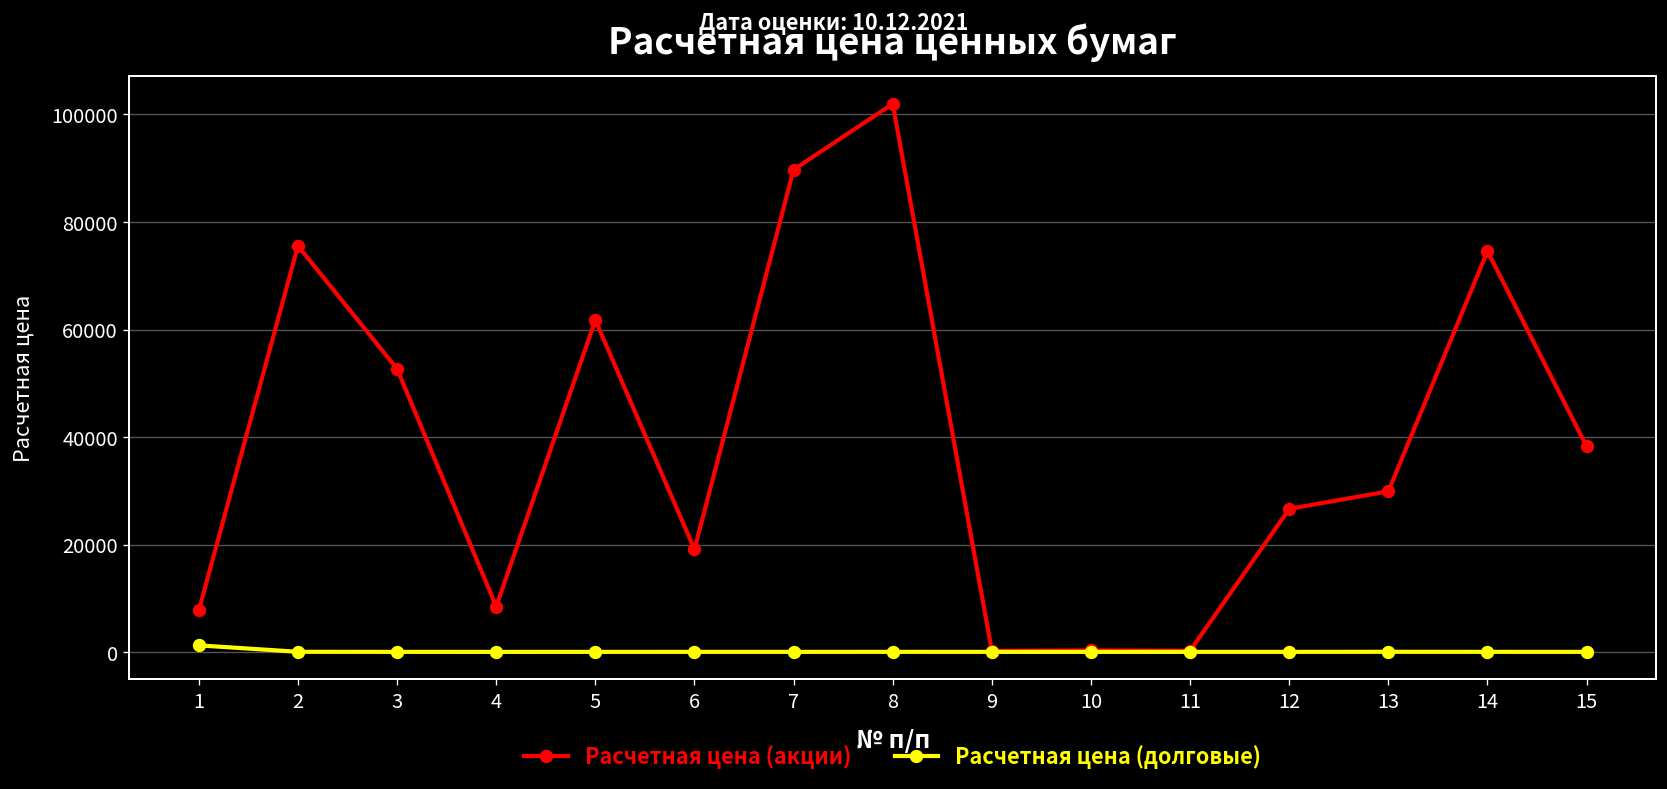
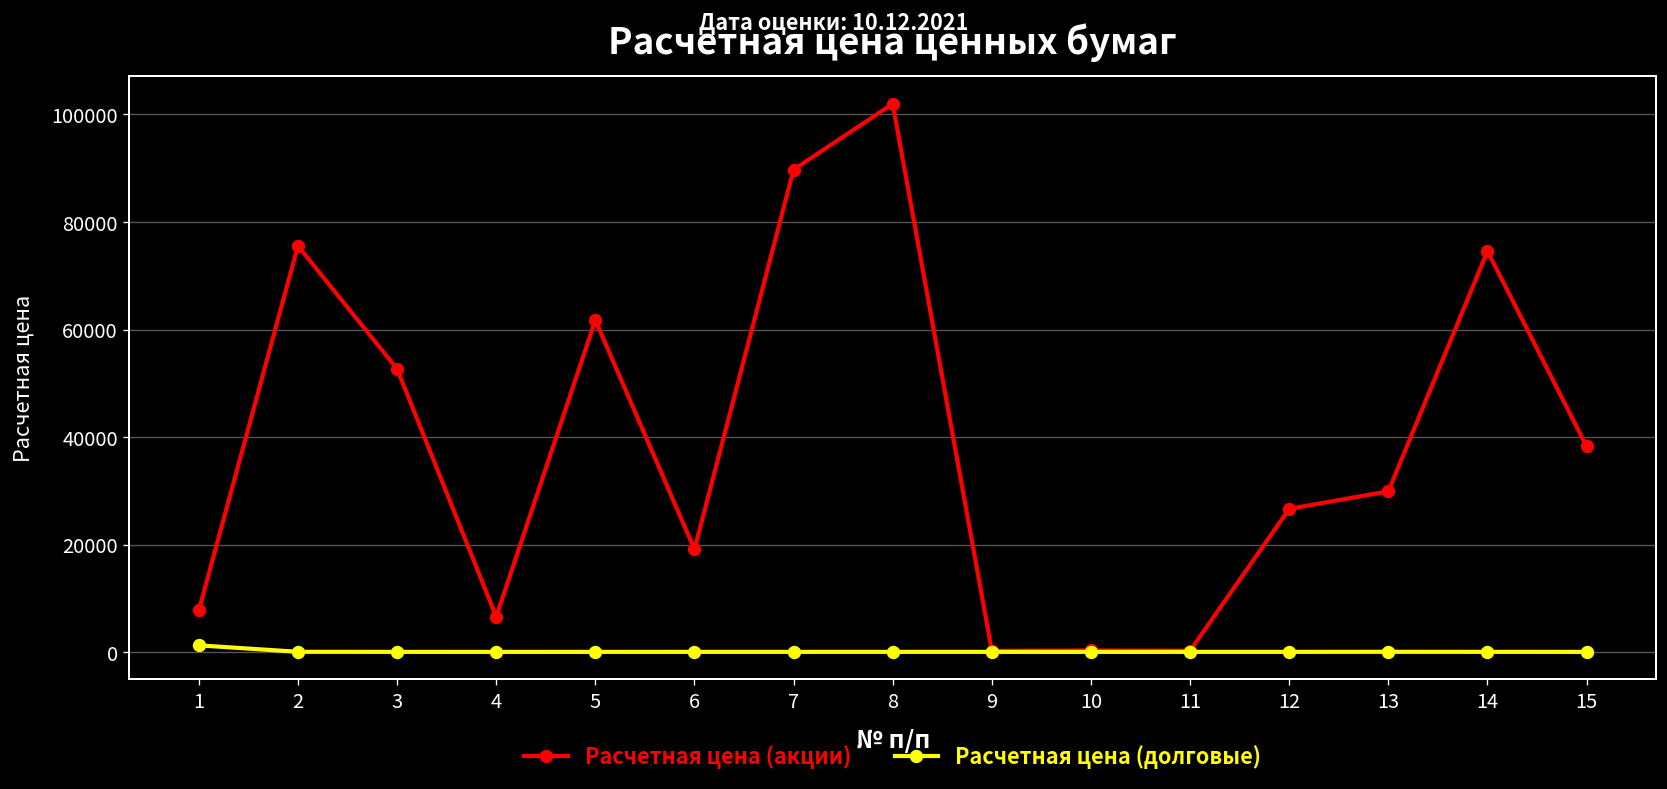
Расчетная цена (акции), 4: 9000 -> 7000
